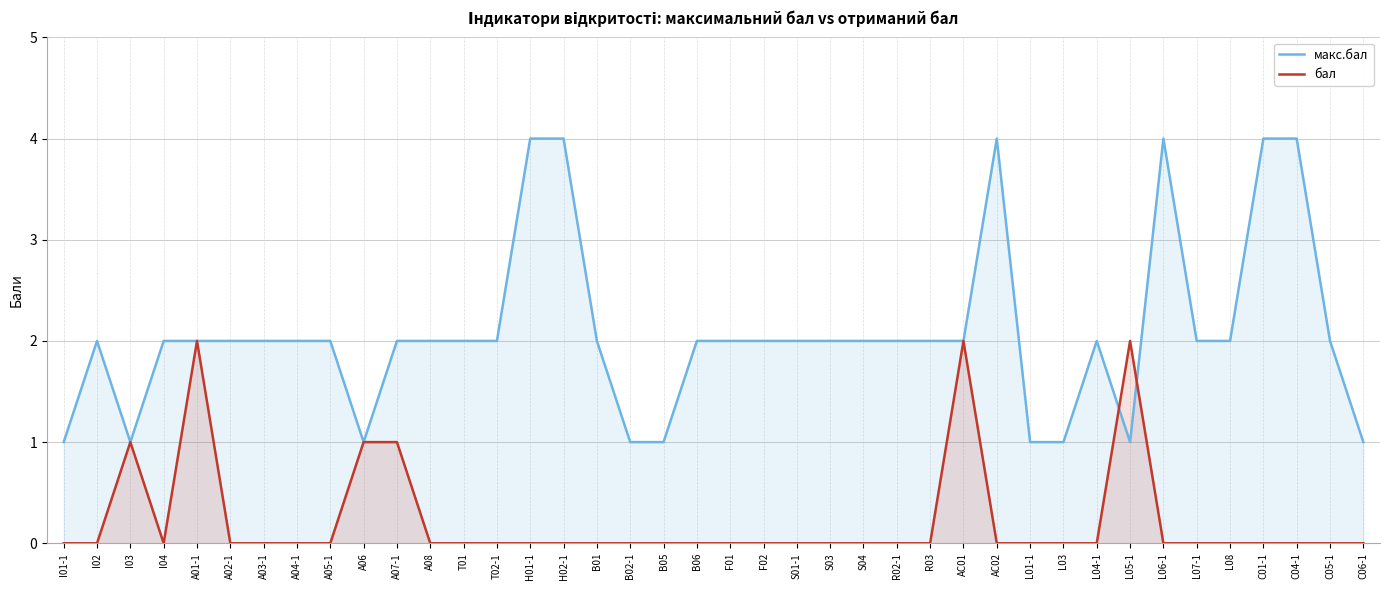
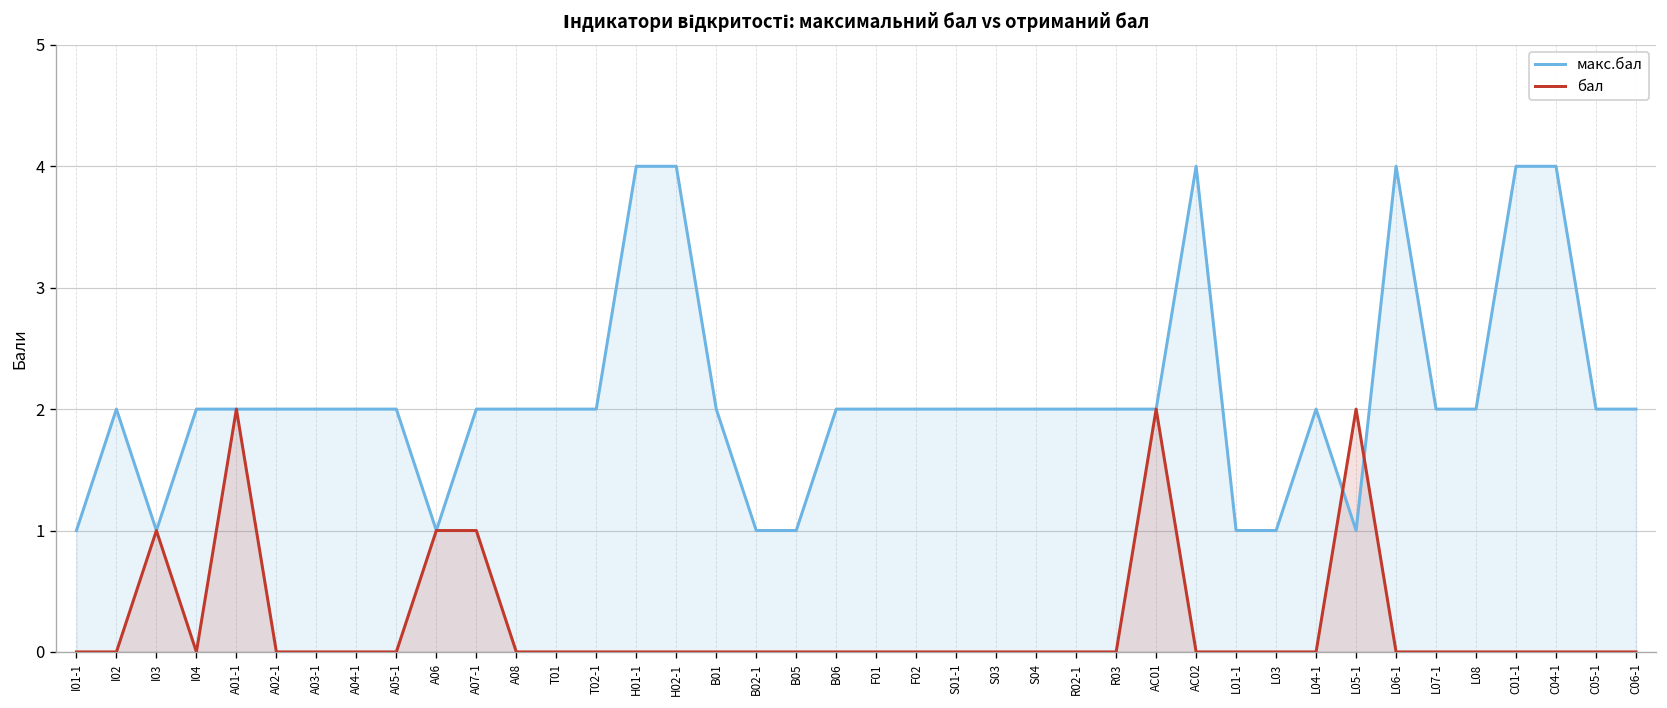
макс.бал, C06-1: 1 -> 2
